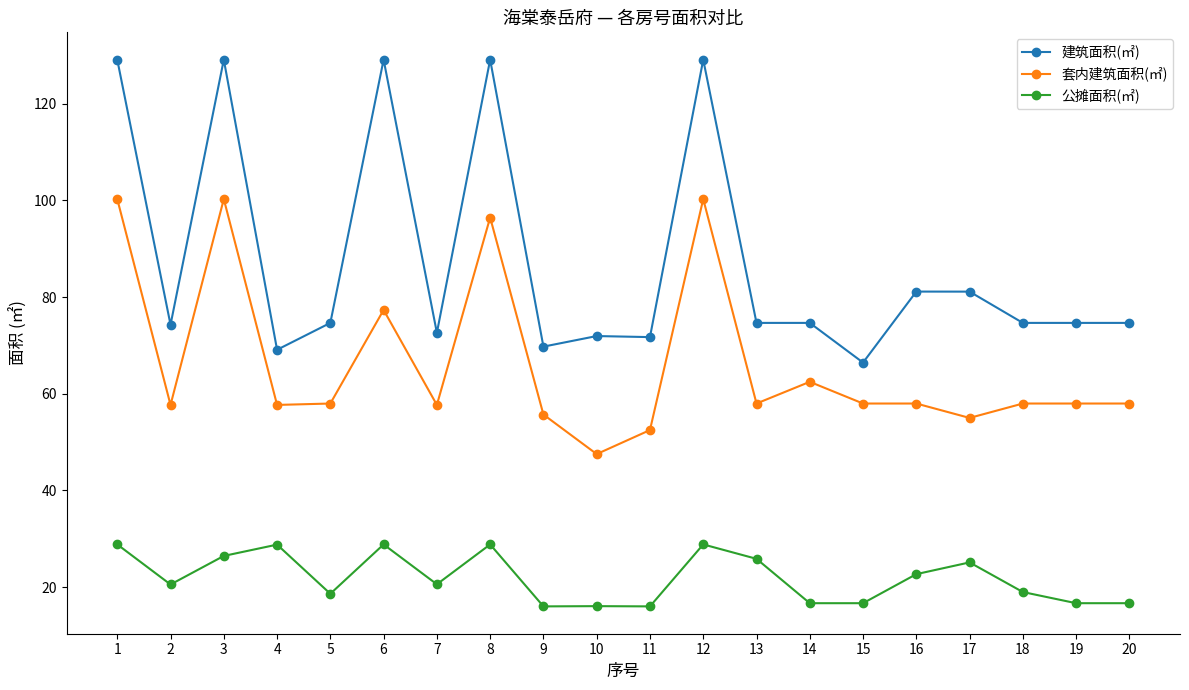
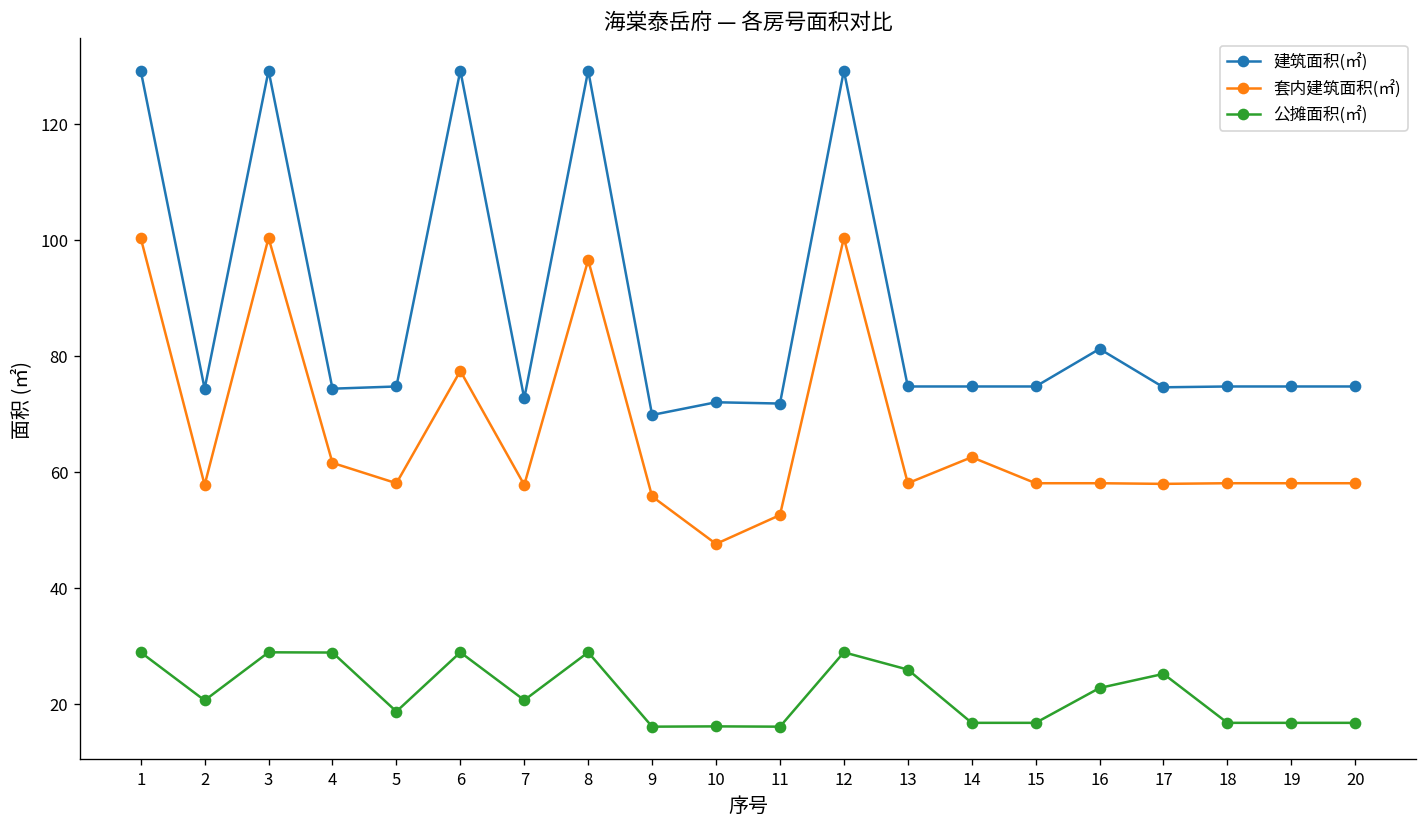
公摊面积(㎡), 3: 26 -> 29
建筑面积(㎡), 4: 69 -> 74
套内建筑面积(㎡), 4: 58 -> 62
建筑面积(㎡), 15: 66 -> 75
建筑面积(㎡), 17: 81 -> 75
套内建筑面积(㎡), 17: 55 -> 58
公摊面积(㎡), 18: 19 -> 17
